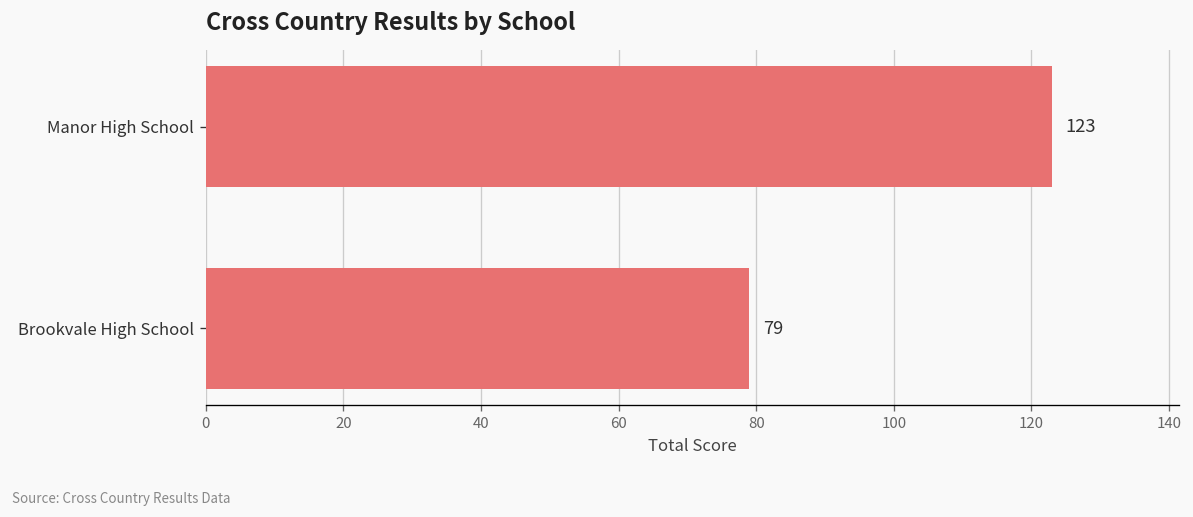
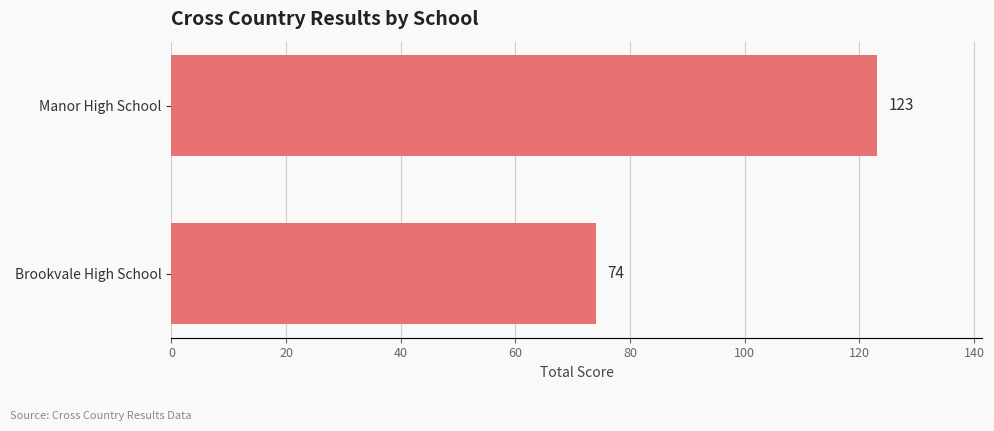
Brookvale High School: 79 -> 74
